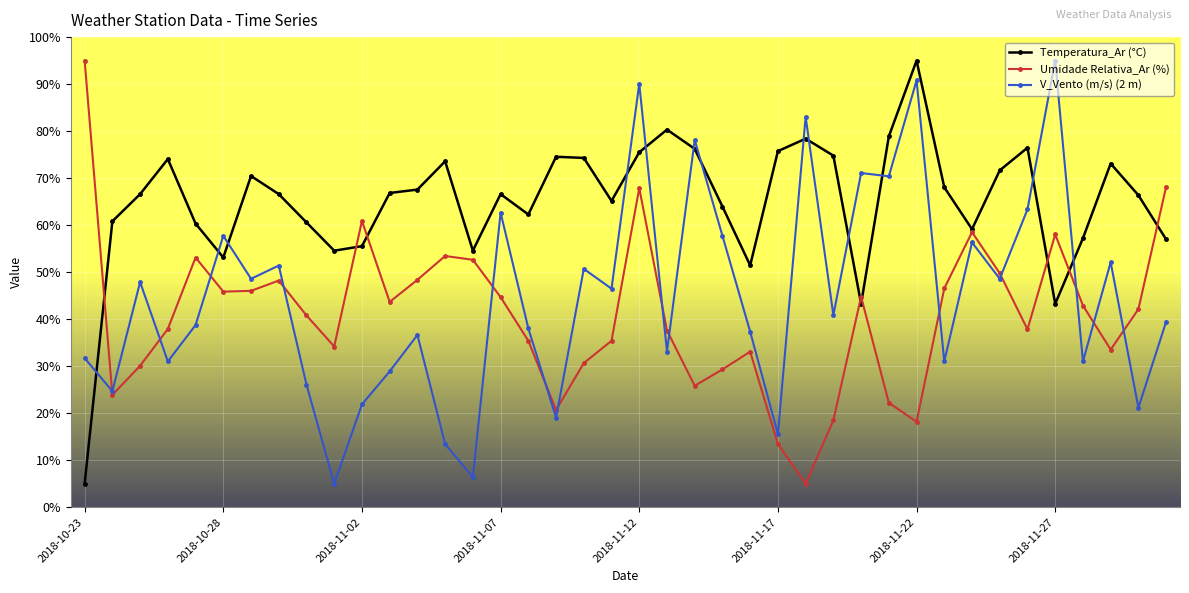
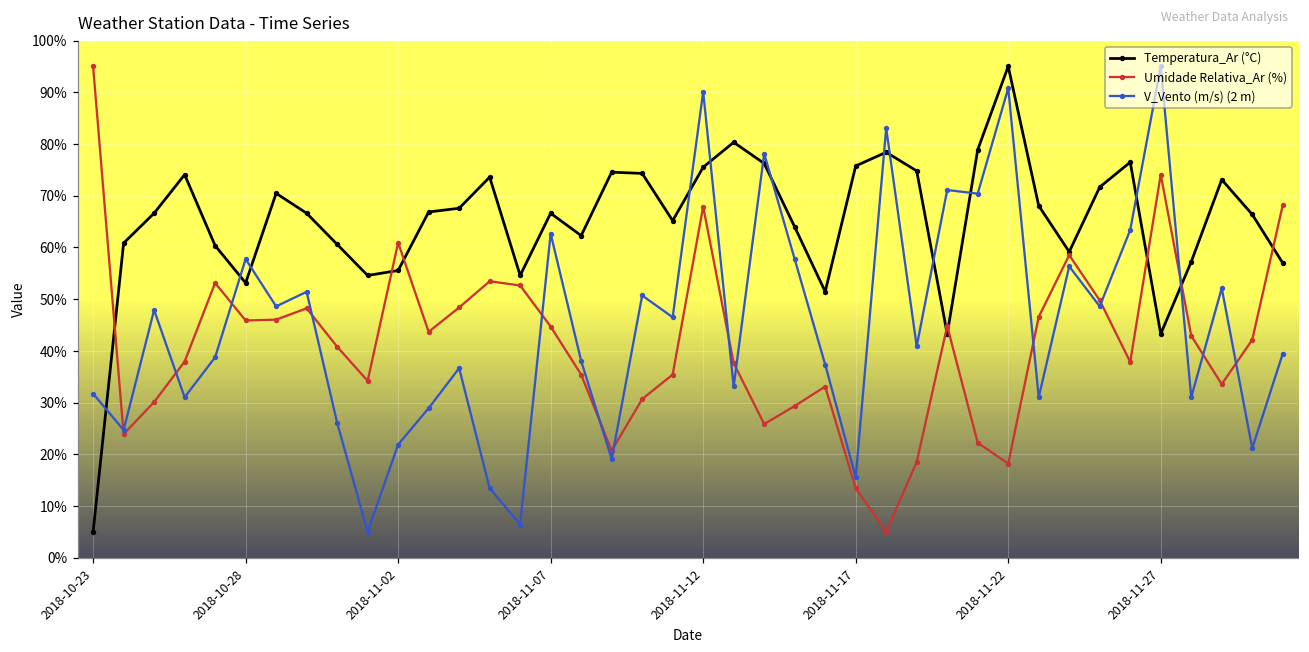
Umidade Relativa_Ar (%), 2018-11-27: 58% -> 74%
